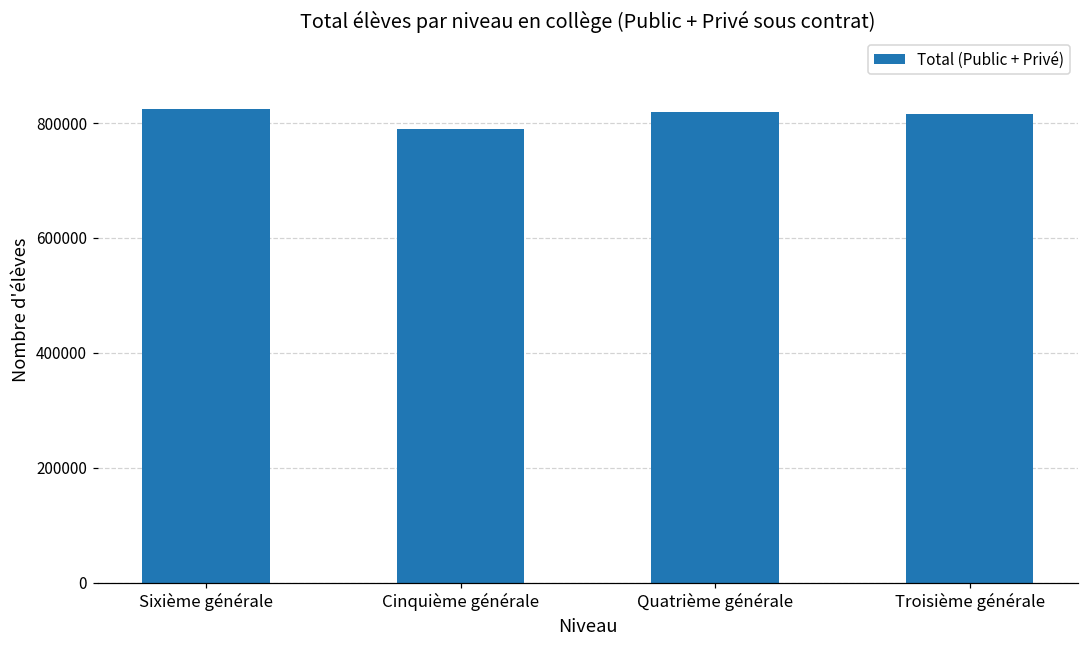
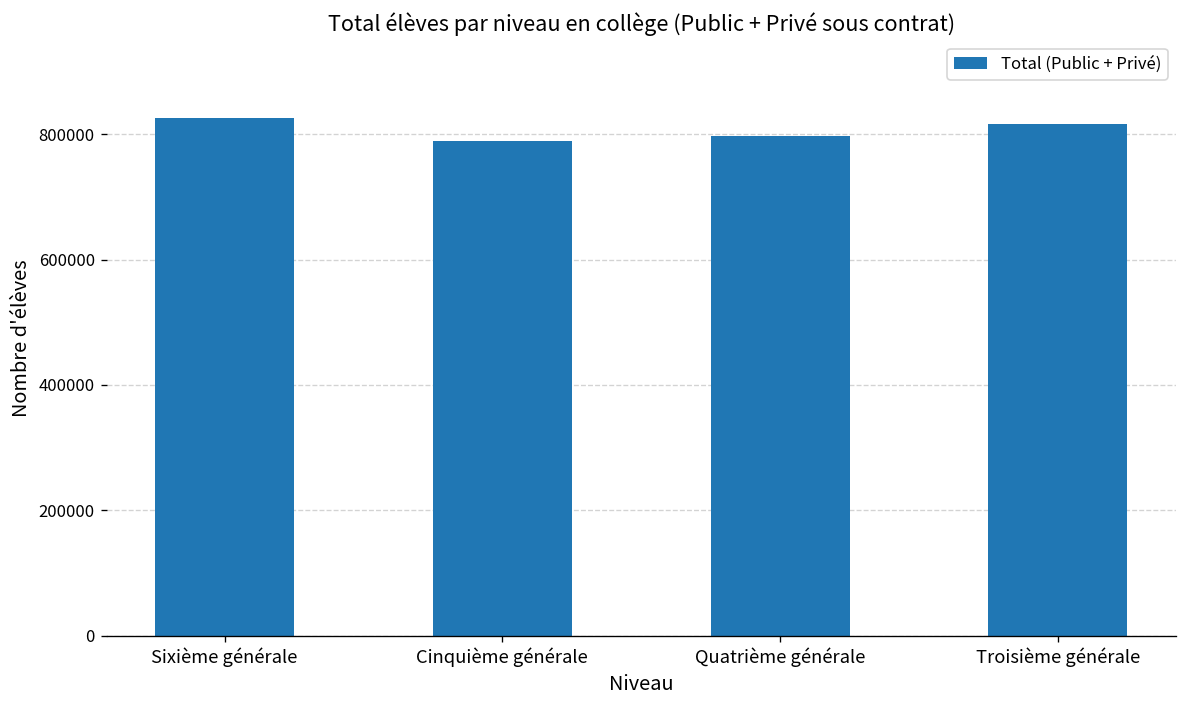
Quatrième générale: 820000 -> 800000
